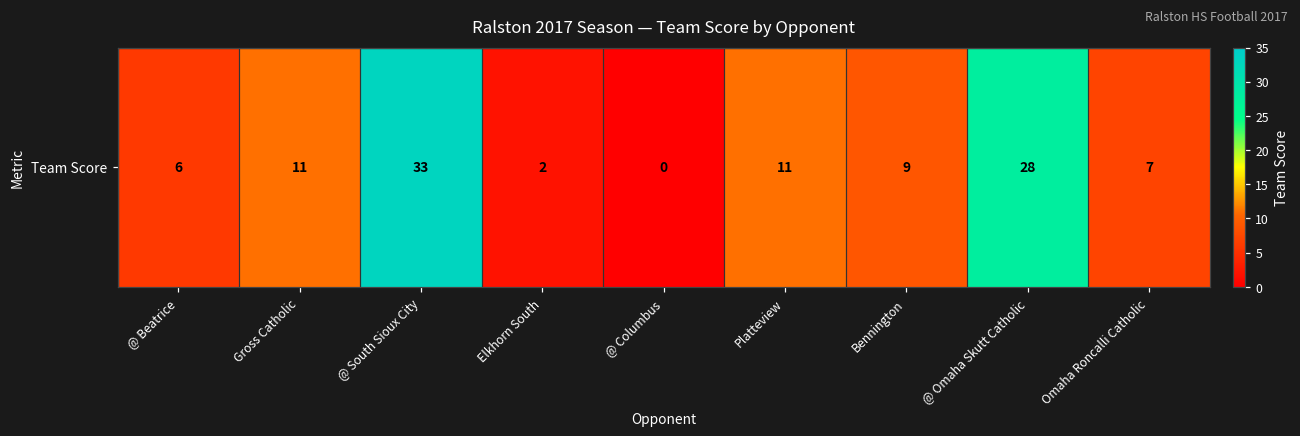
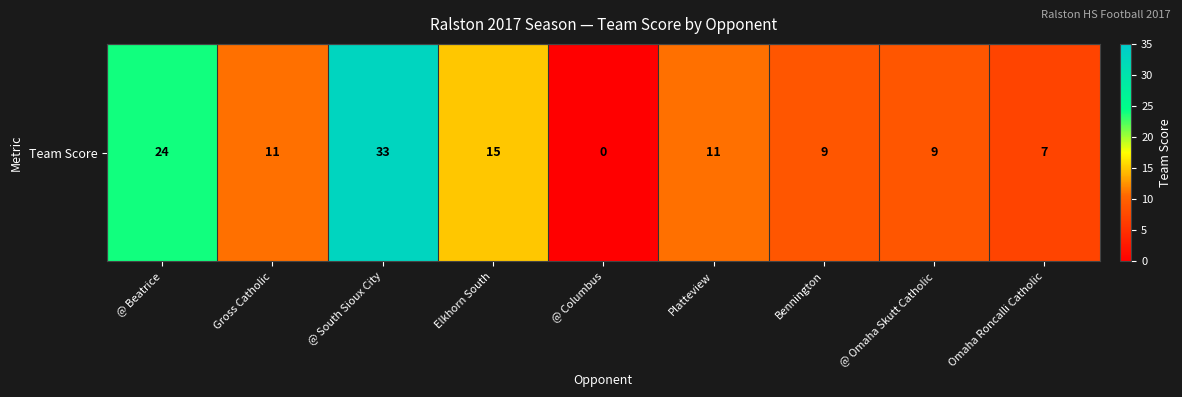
Team Score, @ Beatrice: 6 -> 24
Team Score, Elkhorn South: 2 -> 15
Team Score, @ Omaha Skutt Catholic: 28 -> 9
